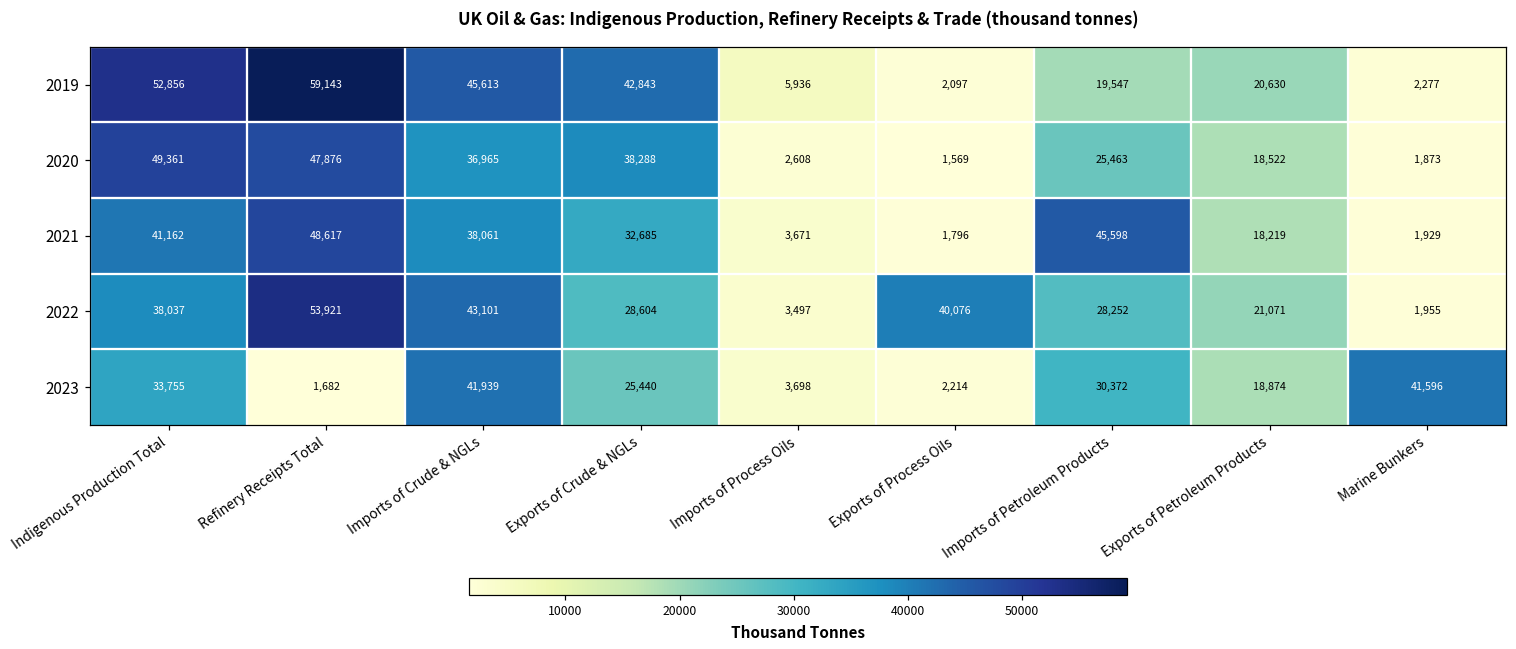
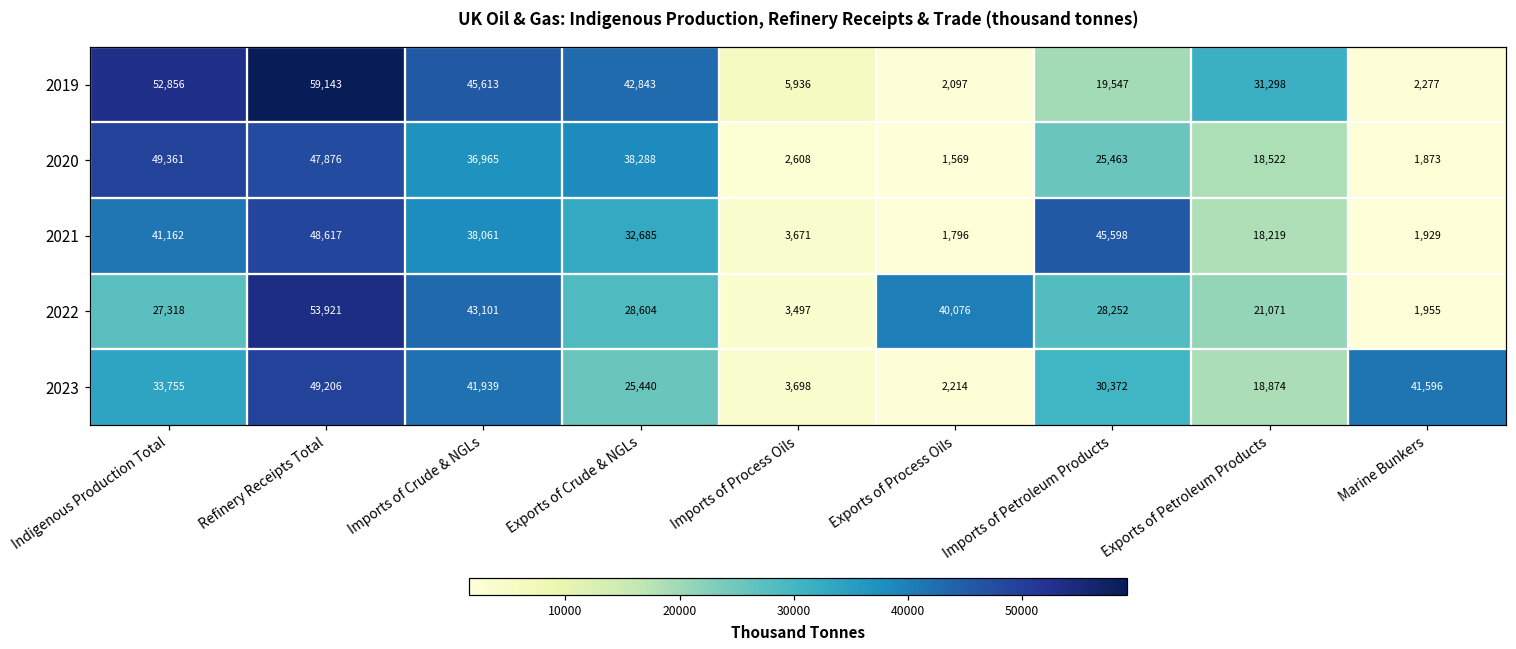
2019, Exports of Petroleum Products: 20,630 -> 31,298
2022, Indigenous Production Total: 38,037 -> 27,318
2023, Refinery Receipts Total: 1,682 -> 49,206
